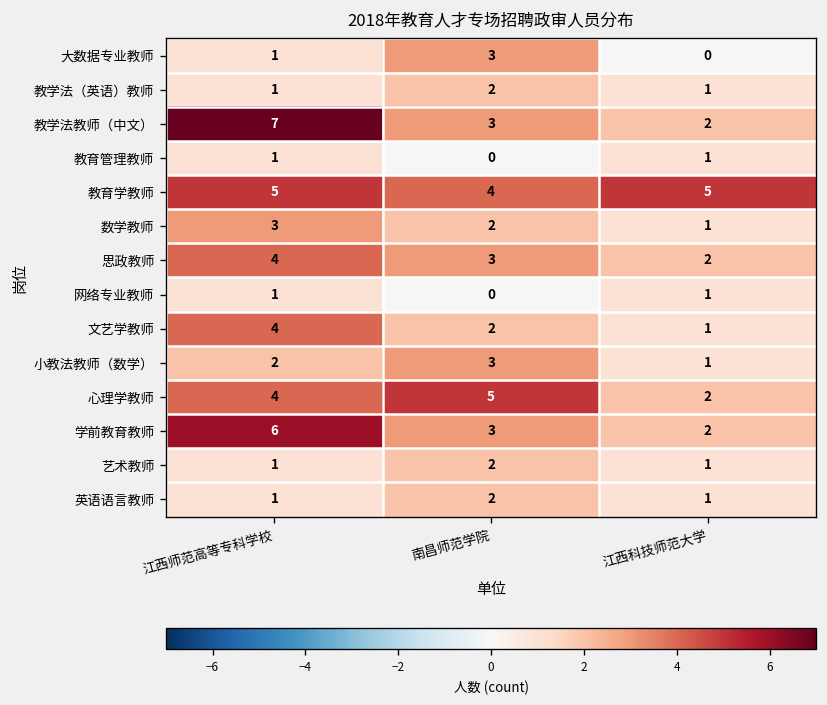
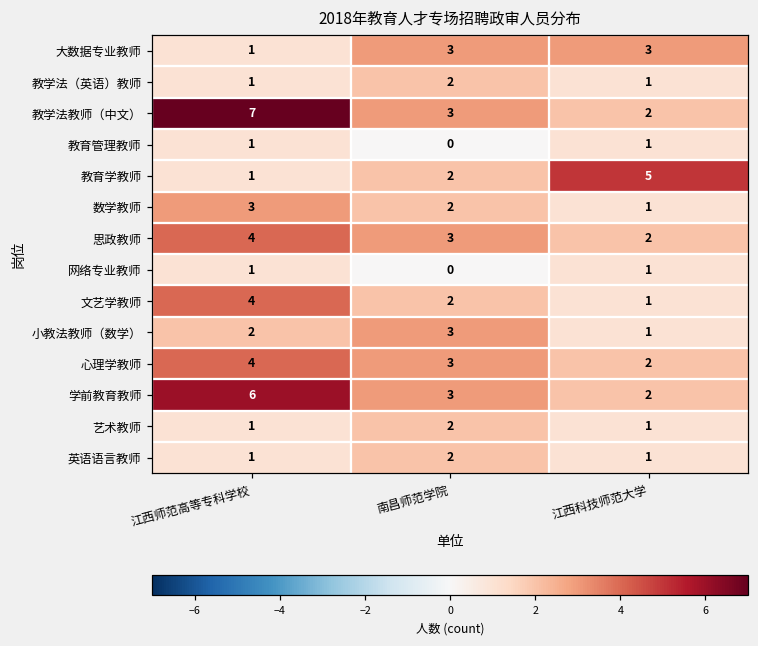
大数据专业教师, 江西科技师范大学: 0 -> 3
教育学教师, 江西师范高等专科学校: 5 -> 1
教育学教师, 南昌师范学院: 4 -> 2
心理学教师, 南昌师范学院: 5 -> 3
